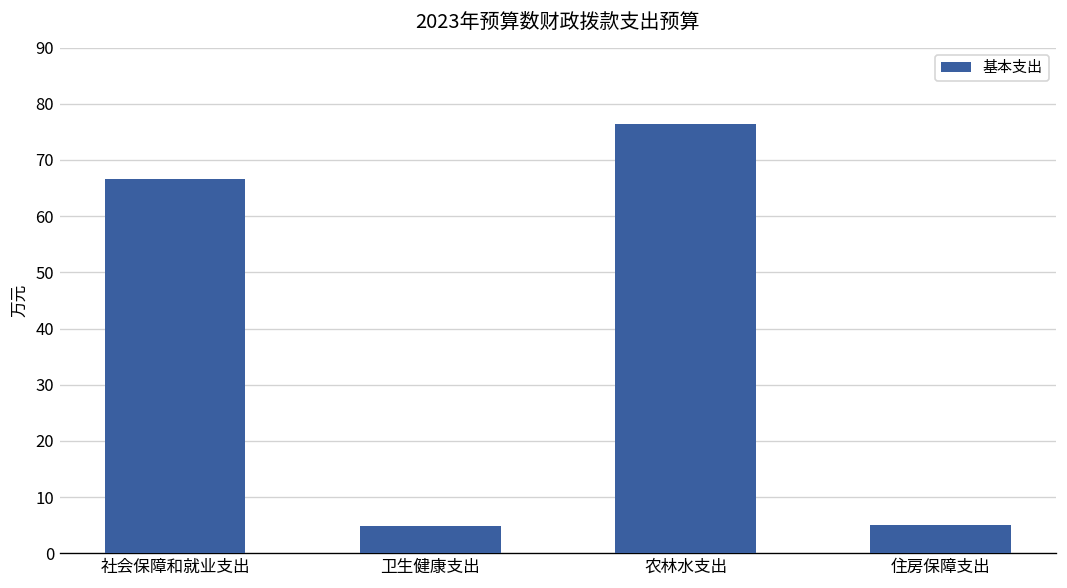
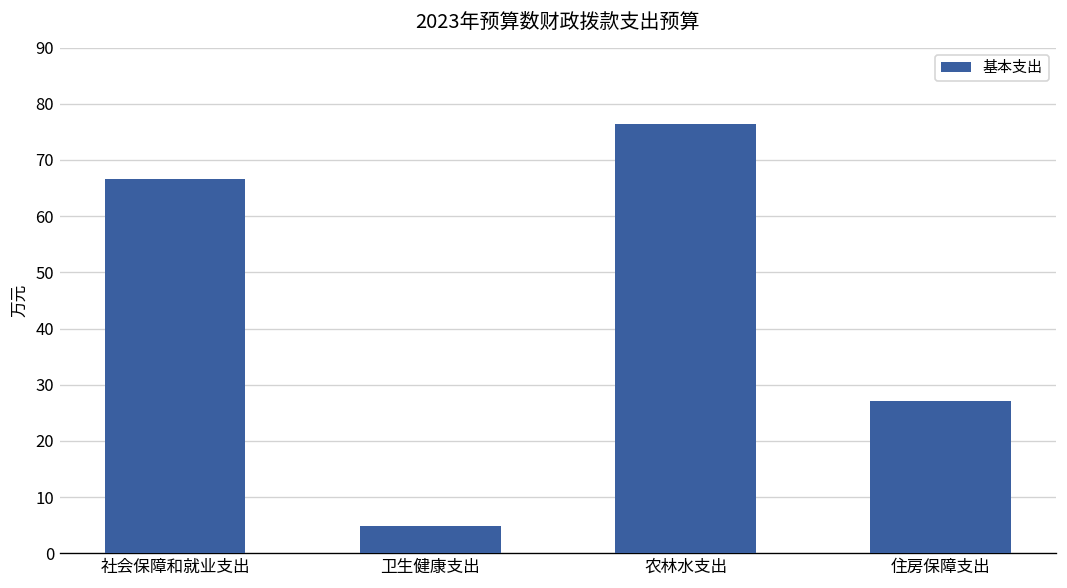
住房保障支出: 5 -> 27
